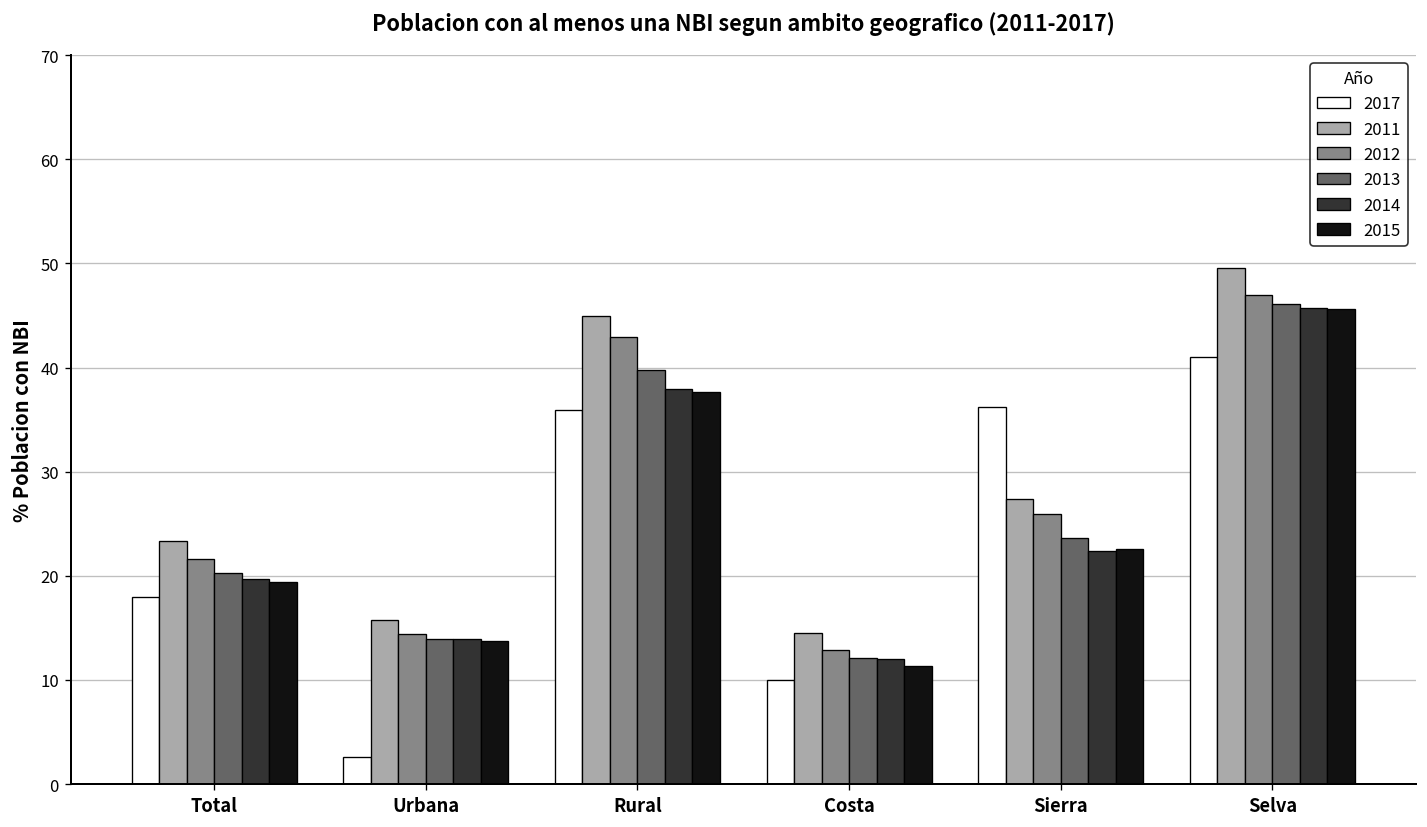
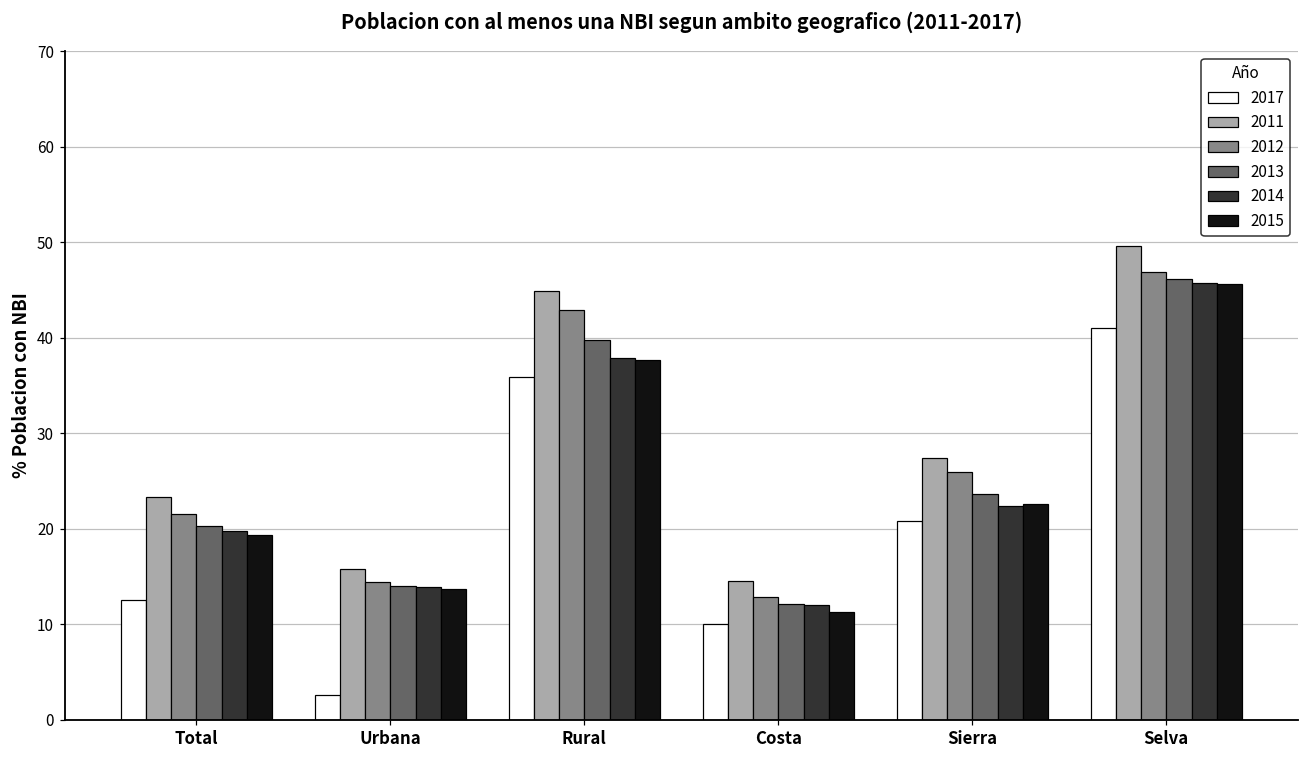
2017, Total: 18 -> 13
2017, Sierra: 36 -> 21
